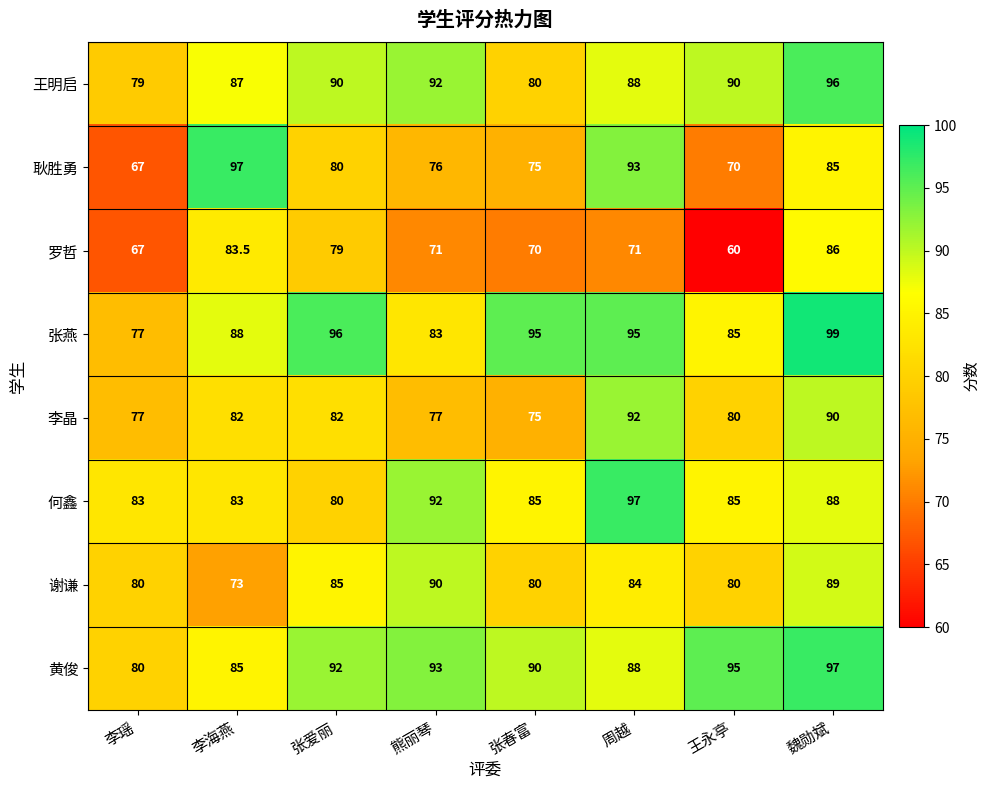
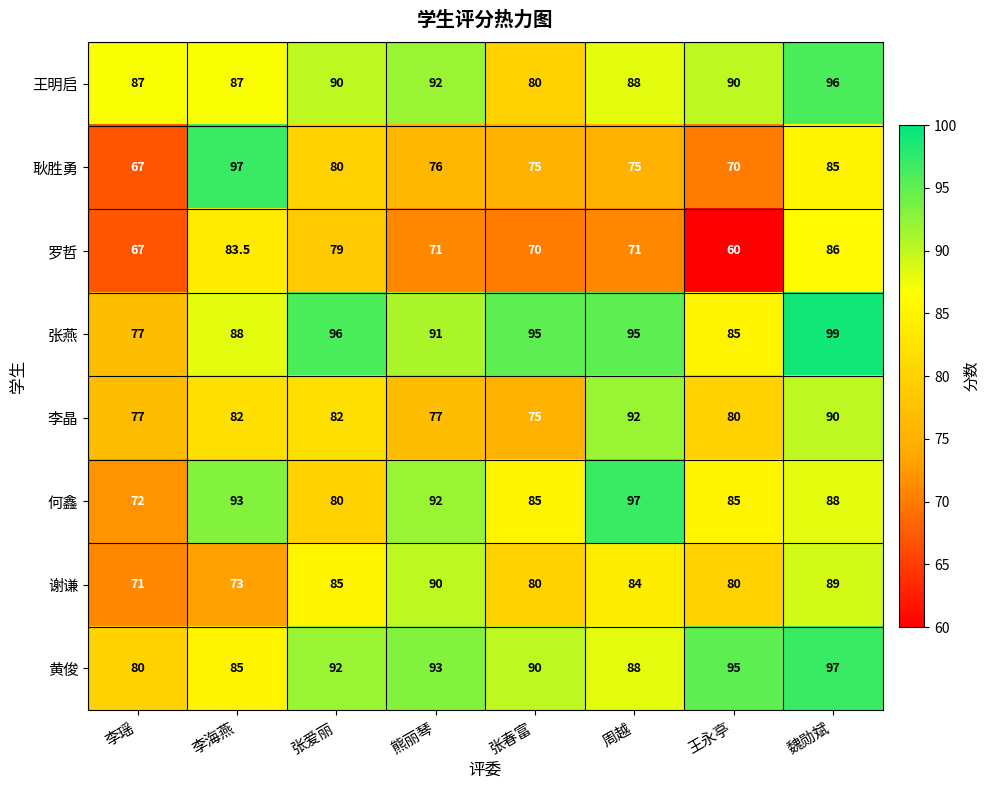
王明启, 李瑶: 79 -> 87
耿胜勇, 周越: 93 -> 75
张燕, 熊丽琴: 83 -> 91
何鑫, 李瑶: 83 -> 72
何鑫, 李海燕: 83 -> 93
谢谦, 李瑶: 80 -> 71
